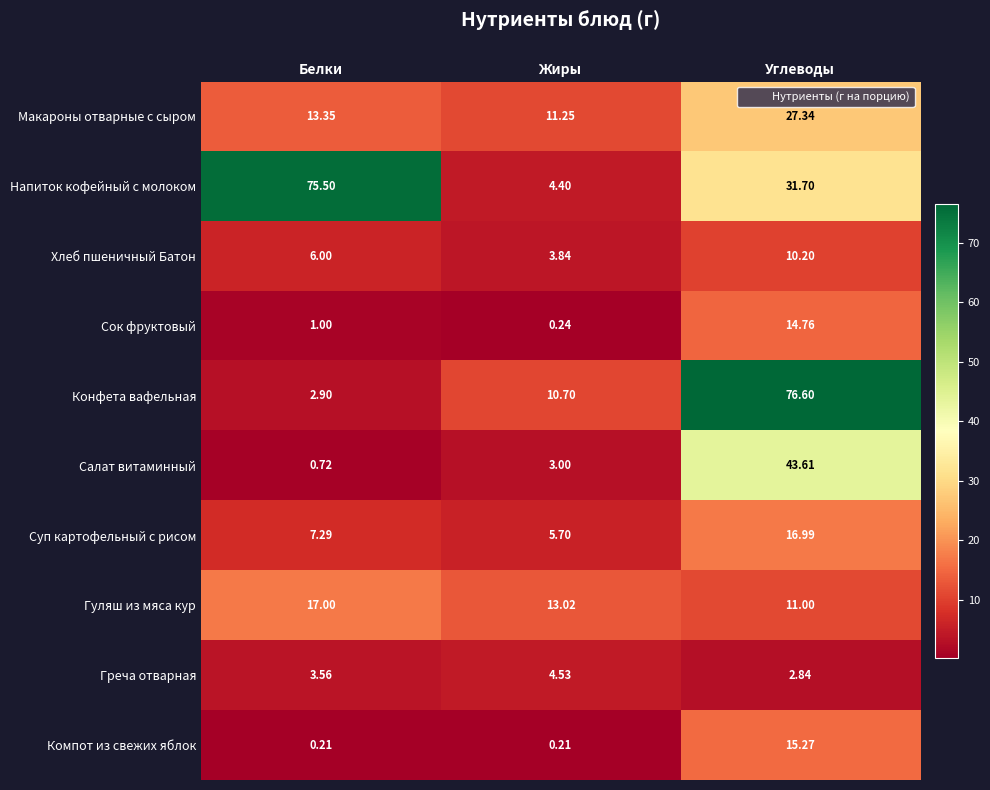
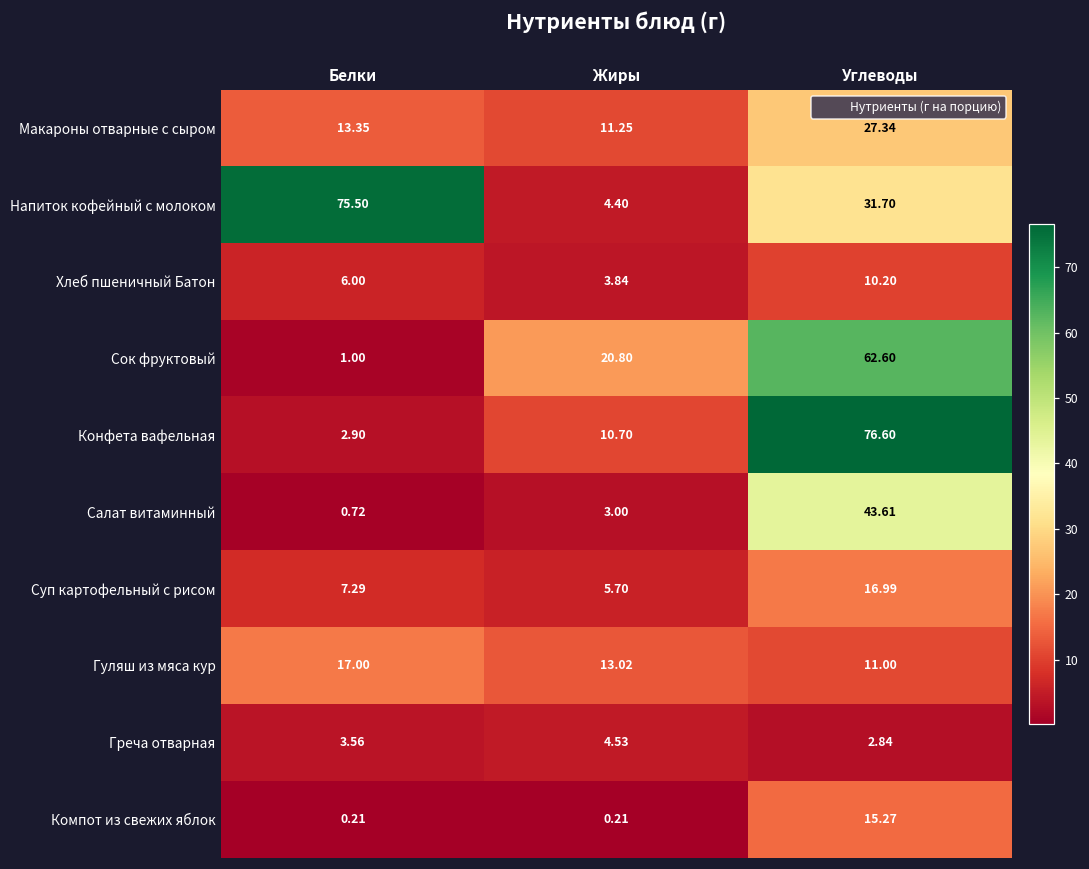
Сок фруктовый, Жиры: 0.24 -> 20.80
Сок фруктовый, Углеводы: 14.76 -> 62.60
